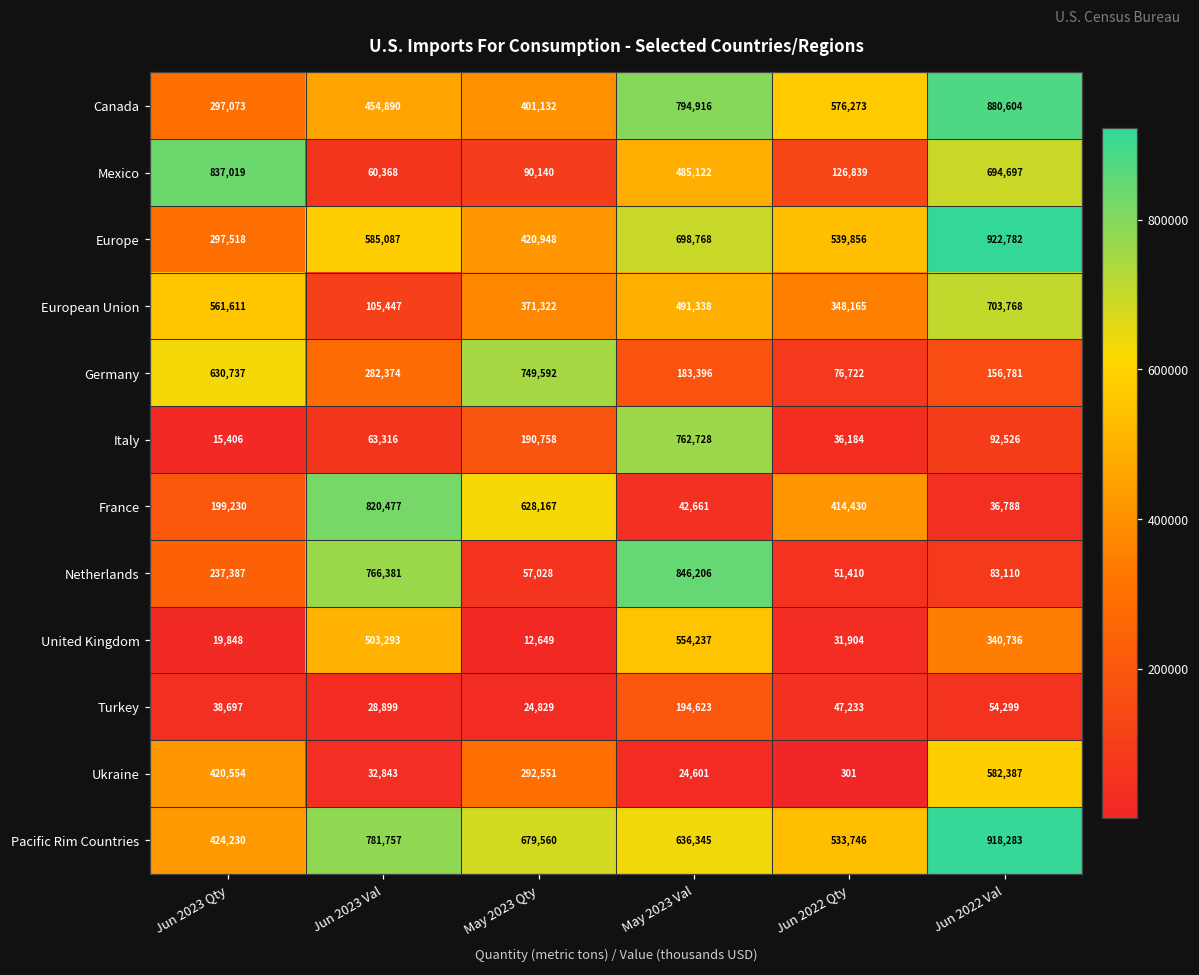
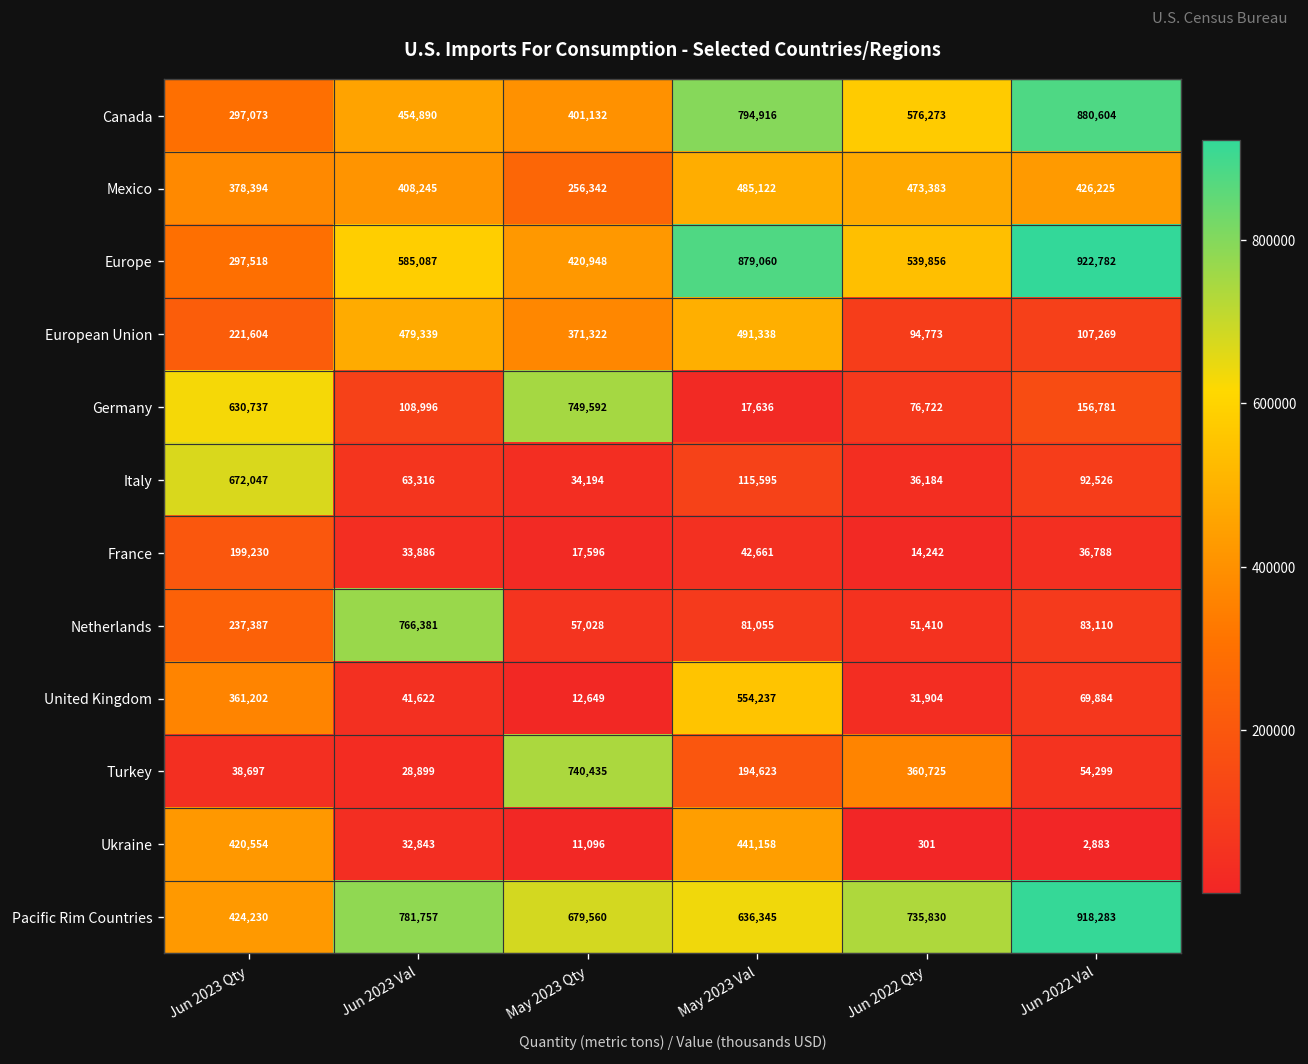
Mexico, Jun 2023 Qty: 837,019 -> 378,394
Mexico, Jun 2023 Val: 60,368 -> 408,245
Mexico, May 2023 Qty: 90,140 -> 256,342
Mexico, Jun 2022 Qty: 126,839 -> 473,383
Mexico, Jun 2022 Val: 694,697 -> 426,225
Europe, May 2023 Val: 698,768 -> 879,060
European Union, Jun 2023 Qty: 561,611 -> 221,604
European Union, Jun 2023 Val: 105,447 -> 479,339
European Union, Jun 2022 Qty: 348,165 -> 94,773
European Union, Jun 2022 Val: 703,768 -> 107,269
Germany, Jun 2023 Val: 282,374 -> 108,996
Germany, May 2023 Val: 183,396 -> 17,636
Italy, Jun 2023 Qty: 15,406 -> 672,047
Italy, May 2023 Qty: 190,758 -> 34,194
Italy, May 2023 Val: 762,728 -> 115,595
France, Jun 2023 Val: 820,477 -> 33,886
France, May 2023 Qty: 628,167 -> 17,596
France, Jun 2022 Qty: 414,430 -> 14,242
Netherlands, May 2023 Val: 846,206 -> 81,055
United Kingdom, Jun 2023 Qty: 19,848 -> 361,202
United Kingdom, Jun 2023 Val: 503,293 -> 41,622
United Kingdom, Jun 2022 Val: 340,736 -> 69,884
Turkey, May 2023 Qty: 24,829 -> 740,435
Turkey, Jun 2022 Qty: 47,233 -> 360,725
Ukraine, May 2023 Qty: 292,551 -> 11,096
Ukraine, May 2023 Val: 24,601 -> 441,158
Ukraine, Jun 2022 Val: 582,387 -> 2,883
Pacific Rim Countries, Jun 2022 Qty: 533,746 -> 735,830
